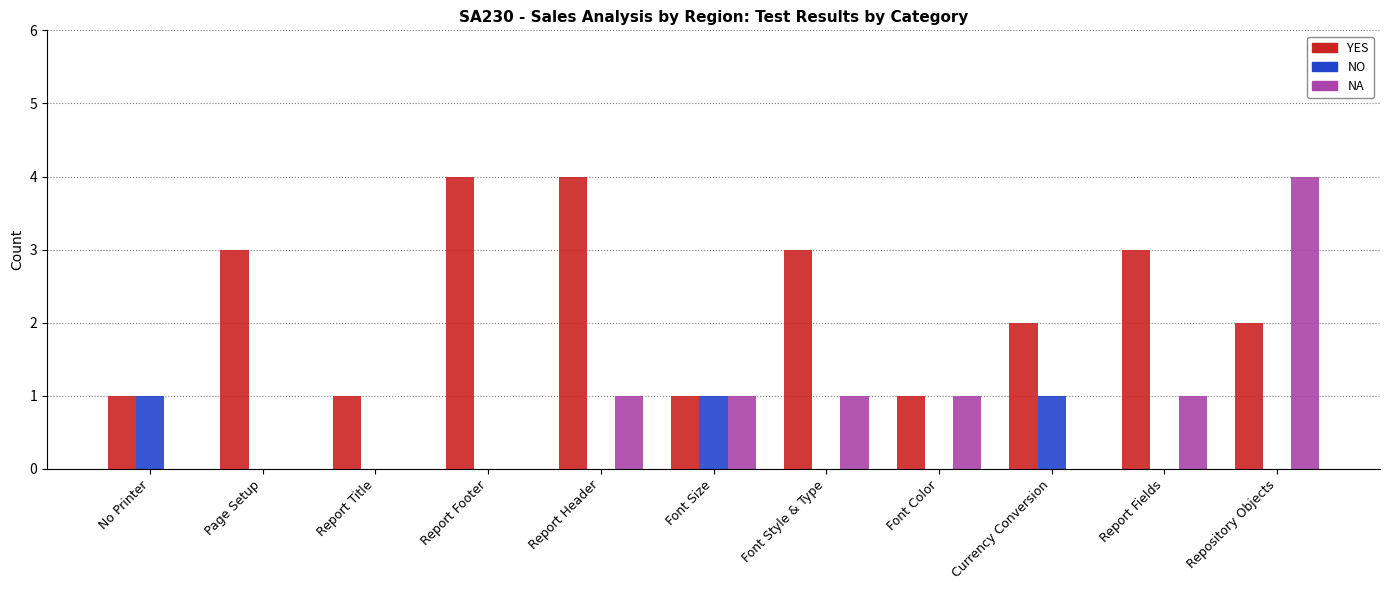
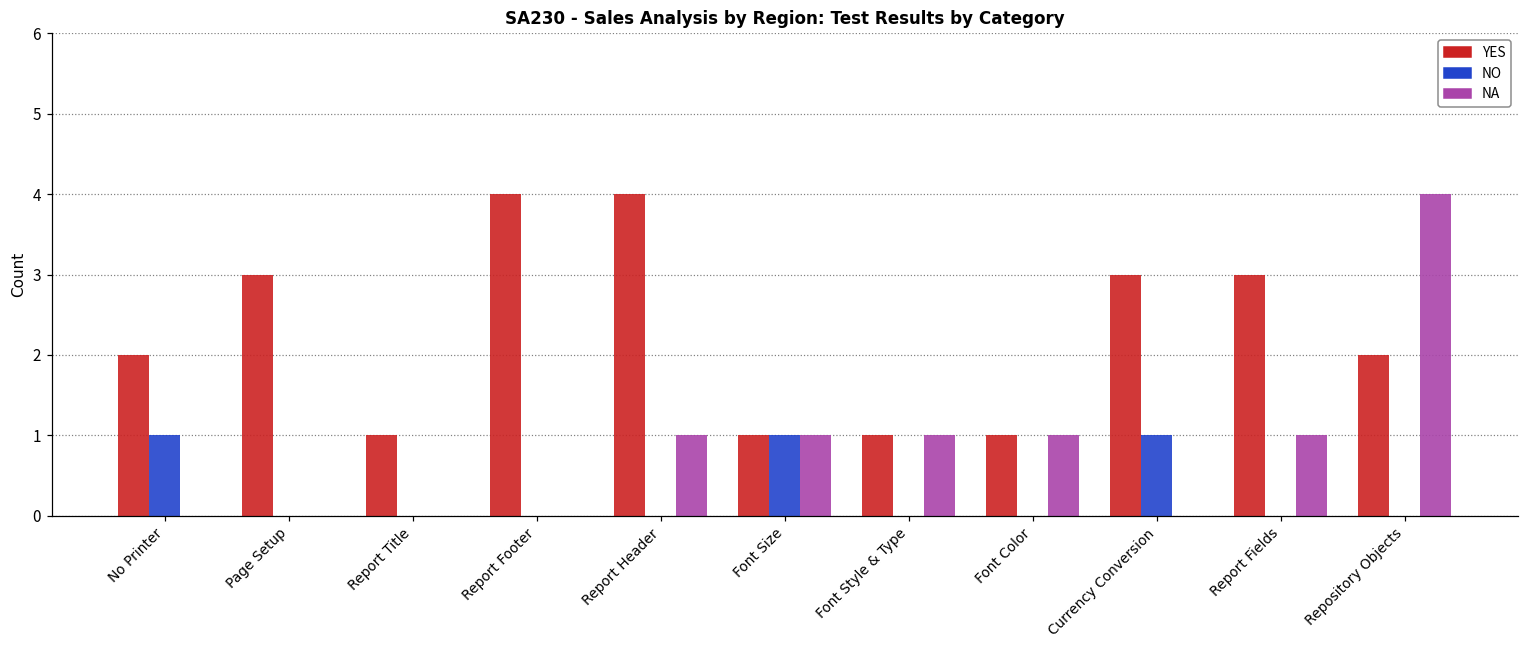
YES, No Printer: 1 -> 2
YES, Font Style & Type: 3 -> 1
YES, Currency Conversion: 2 -> 3
